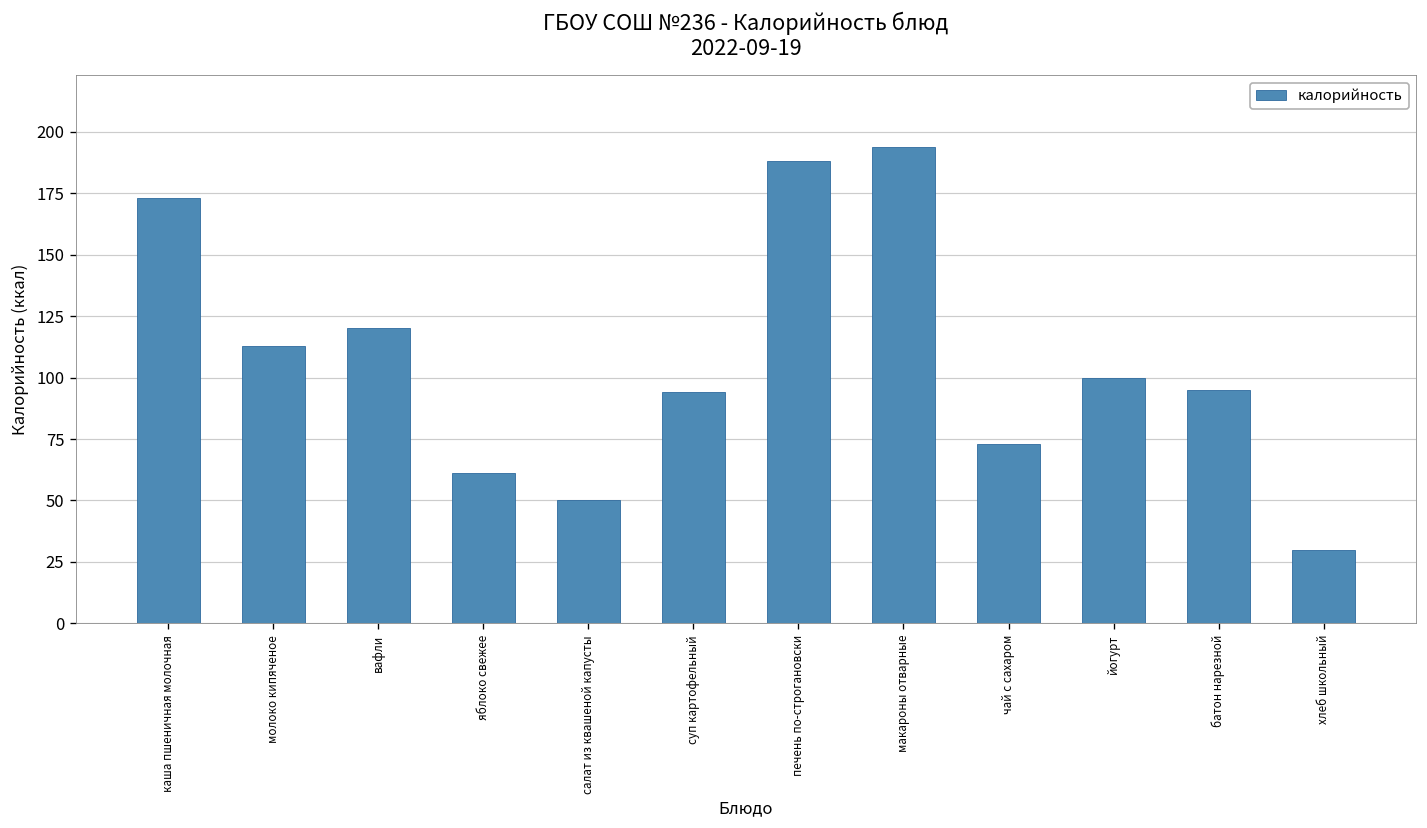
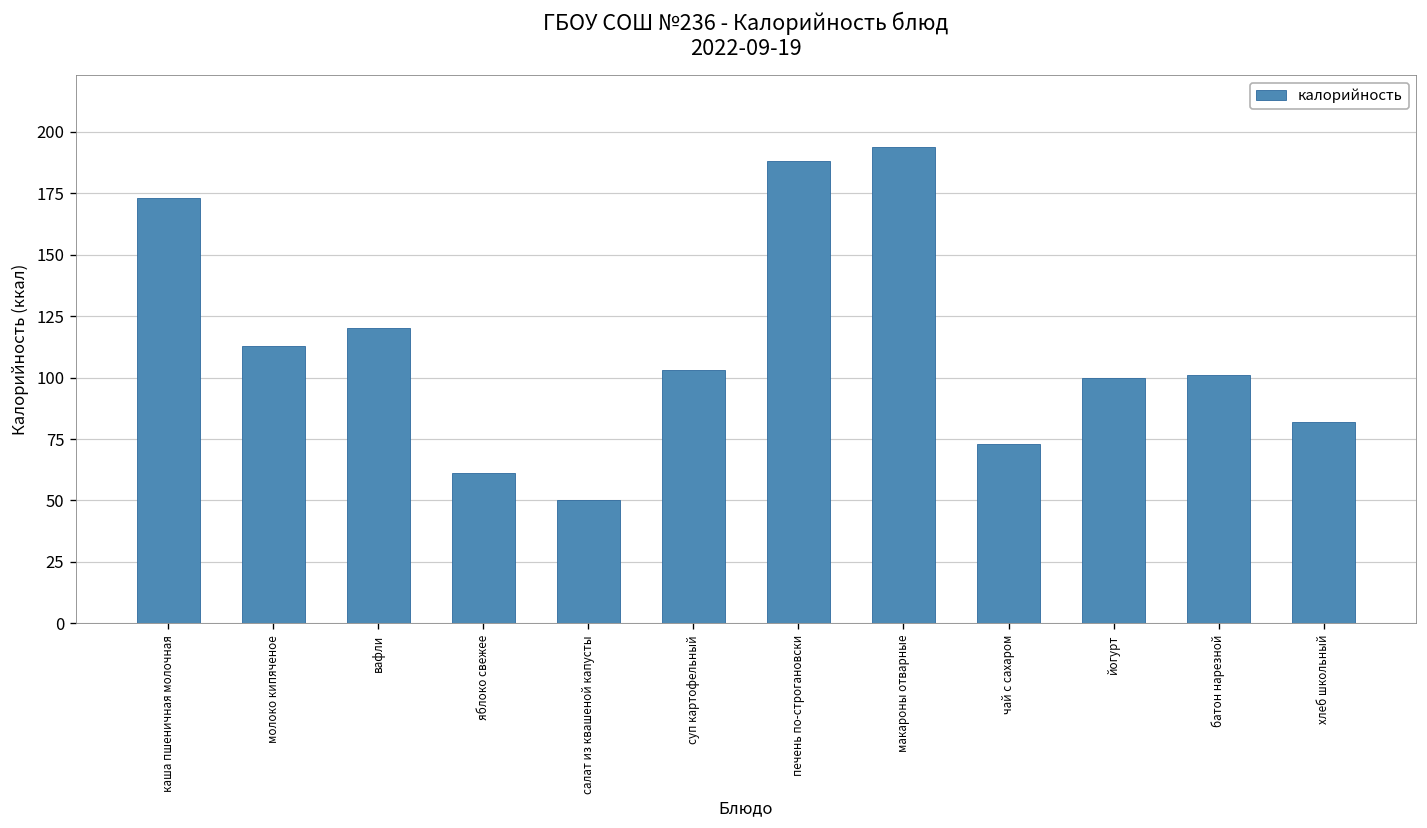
суп картофельный: 94 -> 103
батон нарезной: 95 -> 101
хлеб школьный: 30 -> 82
